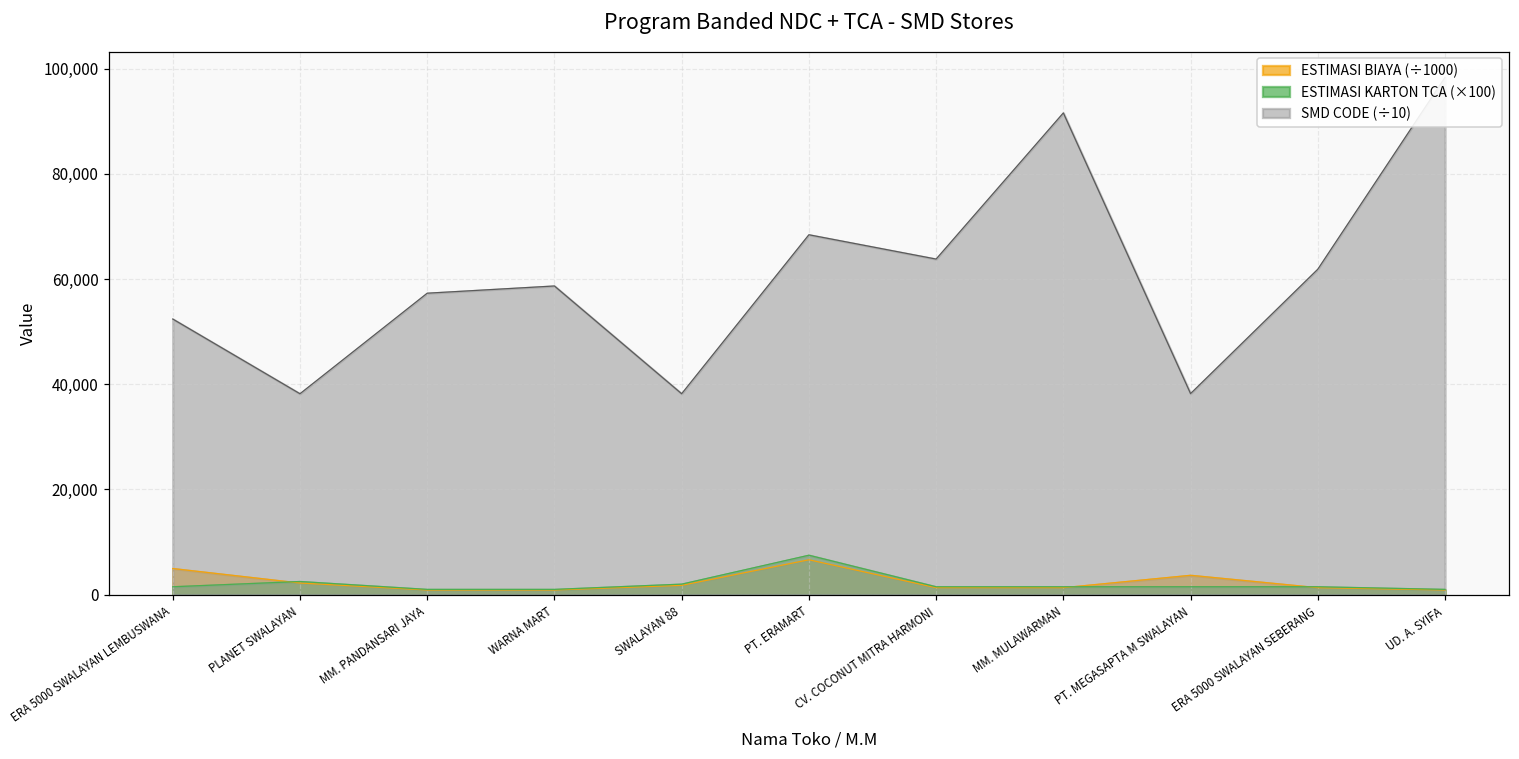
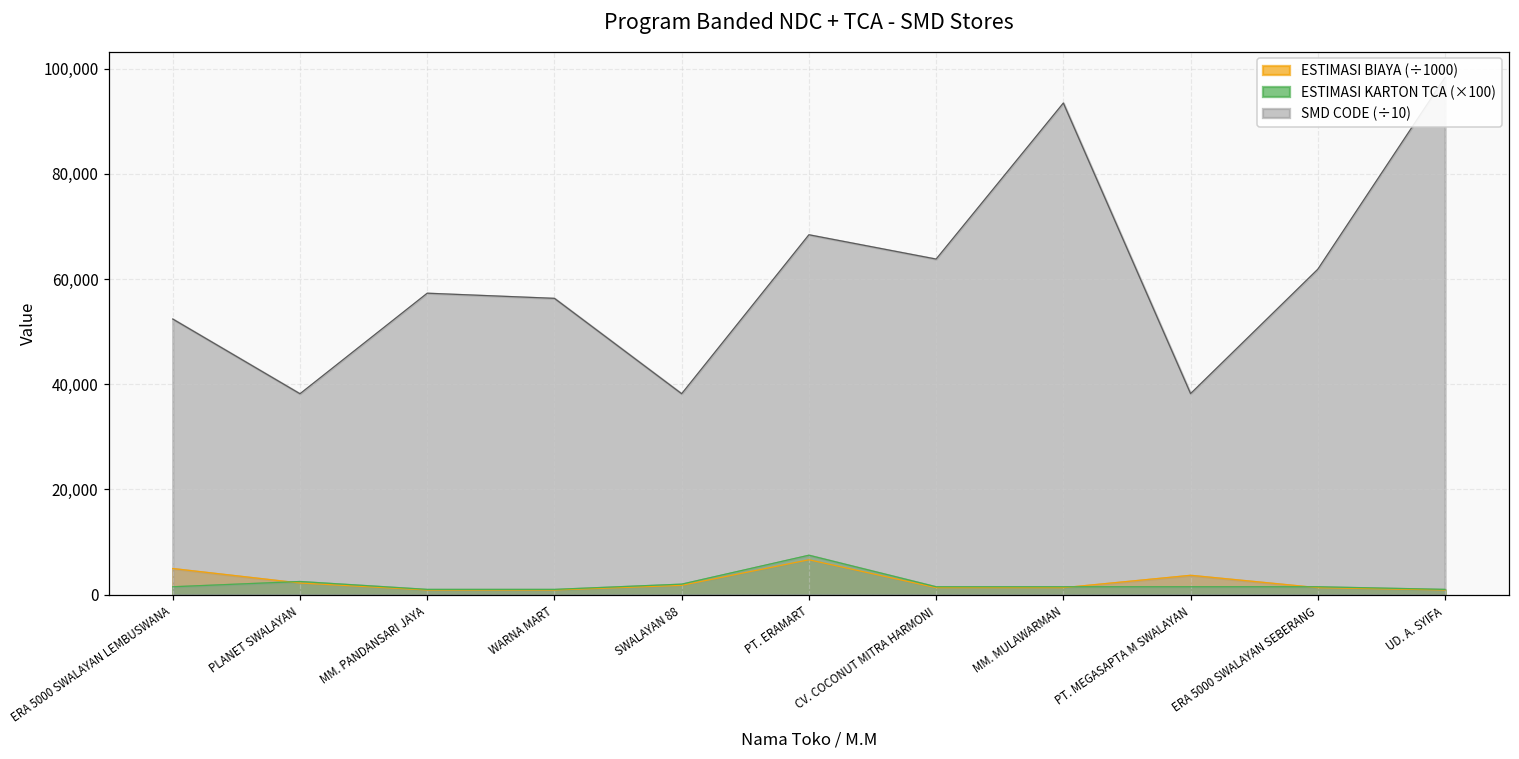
SMD CODE (÷10), WARNA MART: 59,000 -> 56,000
SMD CODE (÷10), MM. MULAWARMAN: 92,000 -> 93,000
